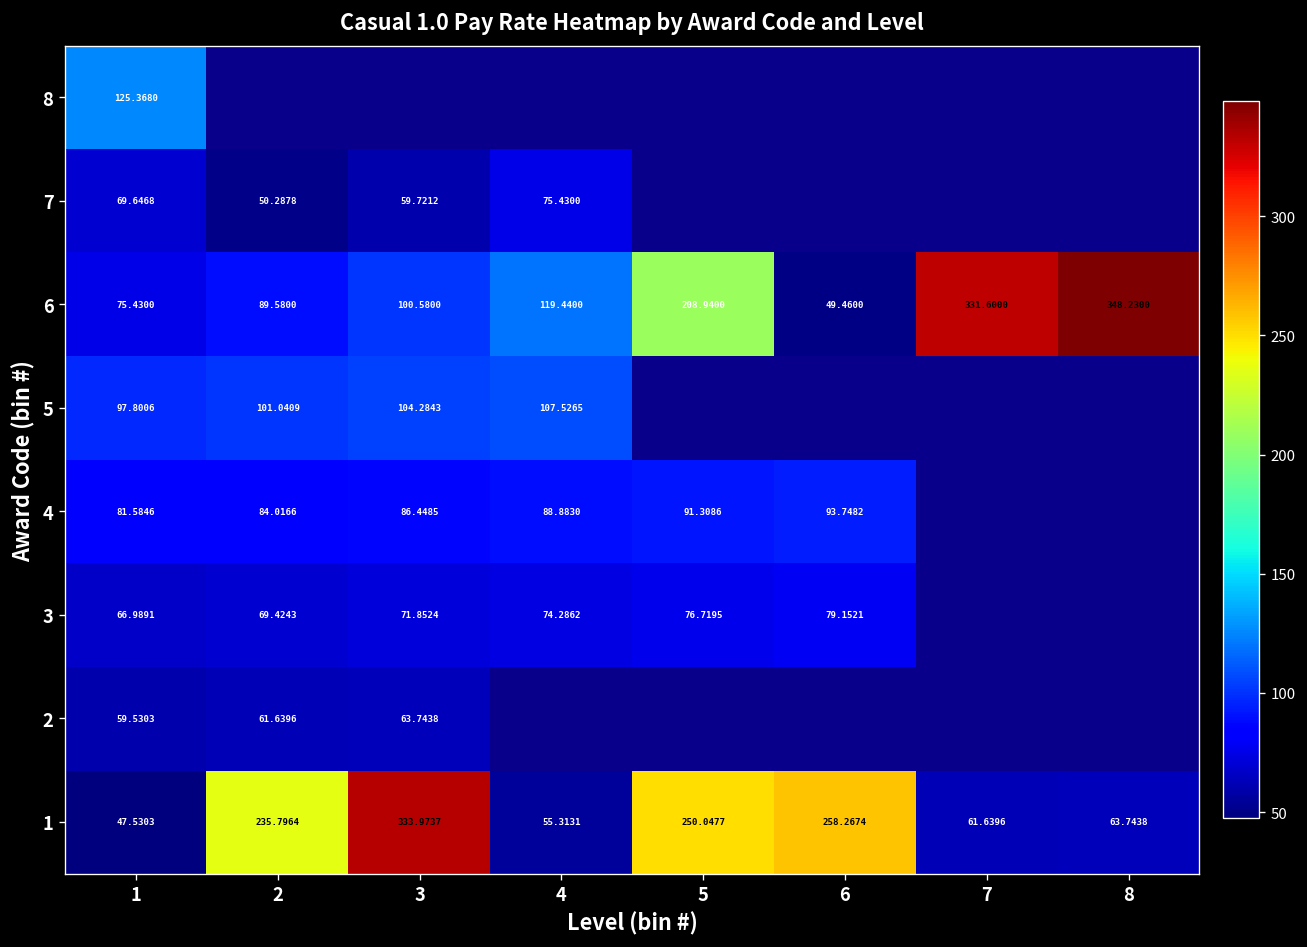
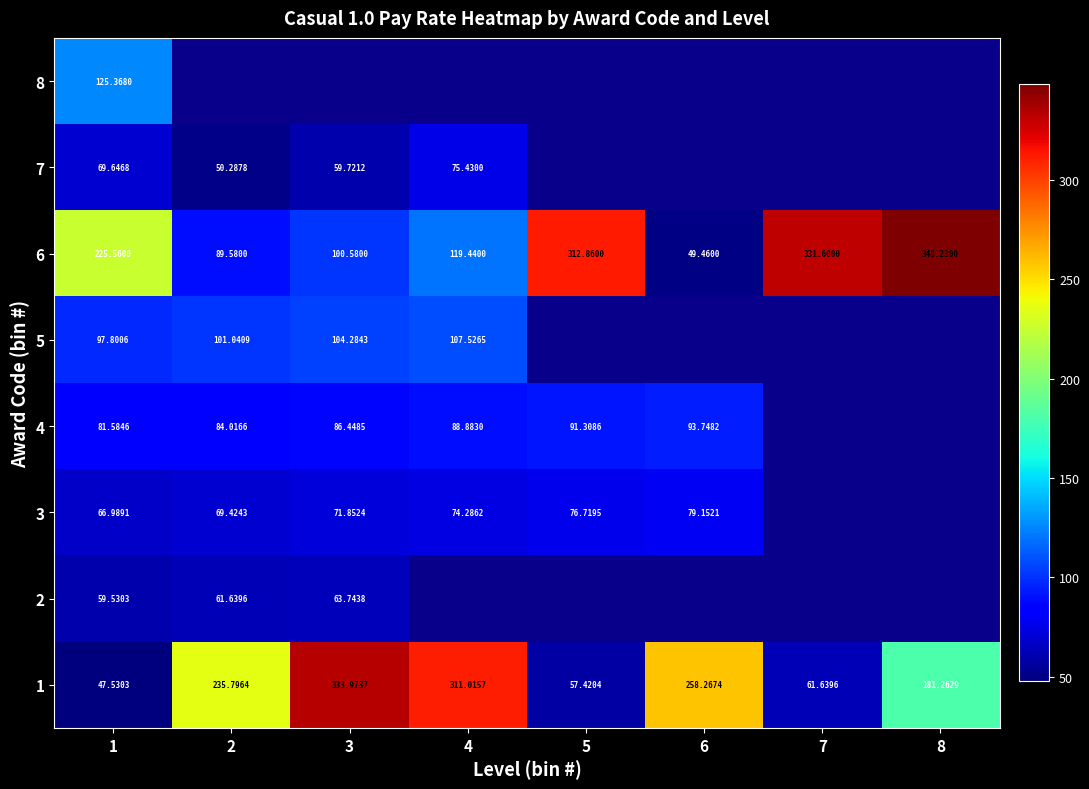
6, 1: 75.4300 -> 225.5600
6, 5: 208.9400 -> 312.8600
1, 4: 55.3131 -> 311.0157
1, 5: 250.0477 -> 57.4204
1, 8: 63.7438 -> 181.2629
